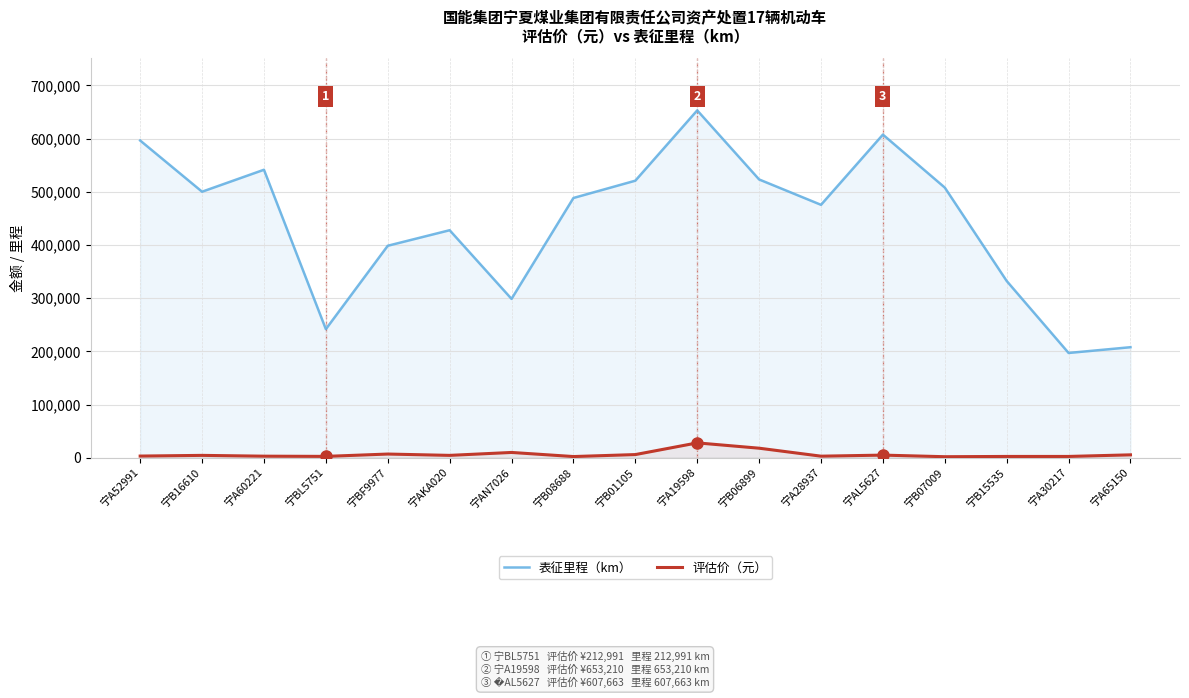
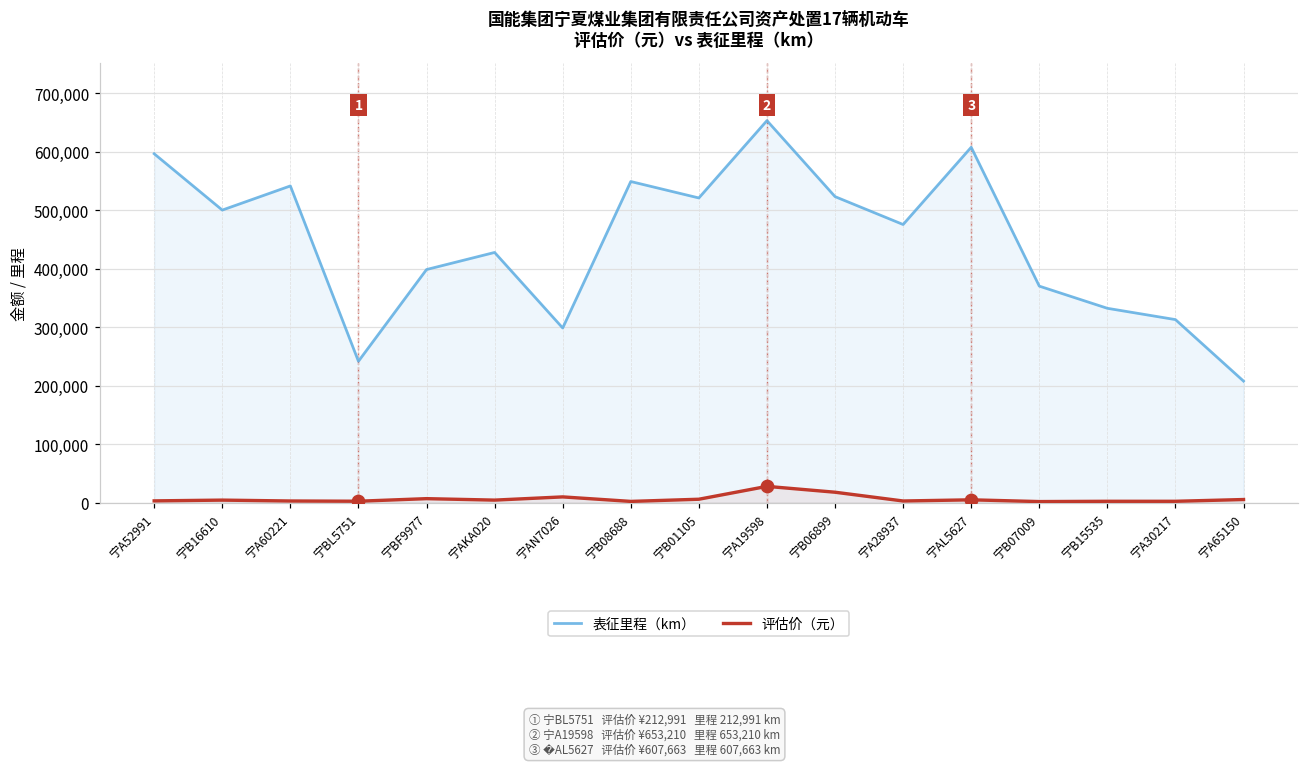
表征里程（km）, 宁B08688: 490,000 -> 550,000
表征里程（km）, 宁B07009: 510,000 -> 370,000
表征里程（km）, 宁A30217: 200,000 -> 310,000
